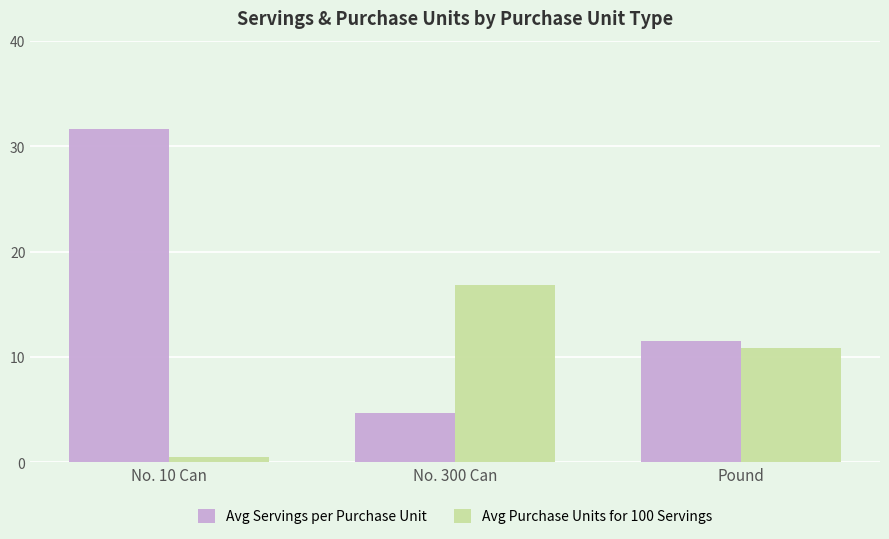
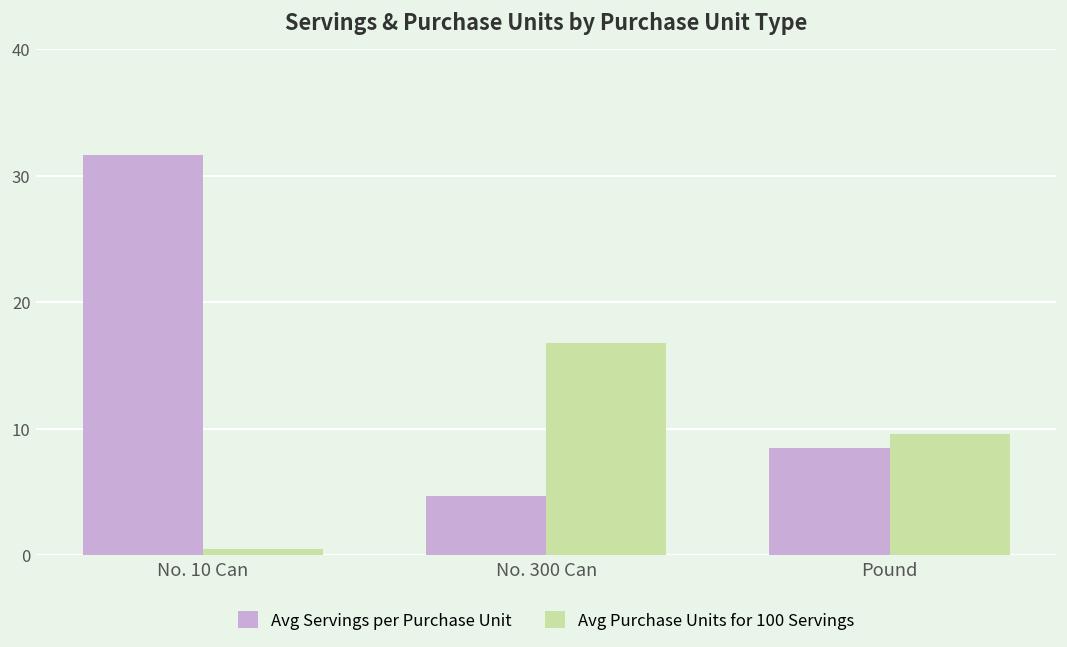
Avg Servings per Purchase Unit, Pound: 11.5 -> 8.5
Avg Purchase Units for 100 Servings, Pound: 10.9 -> 9.6
